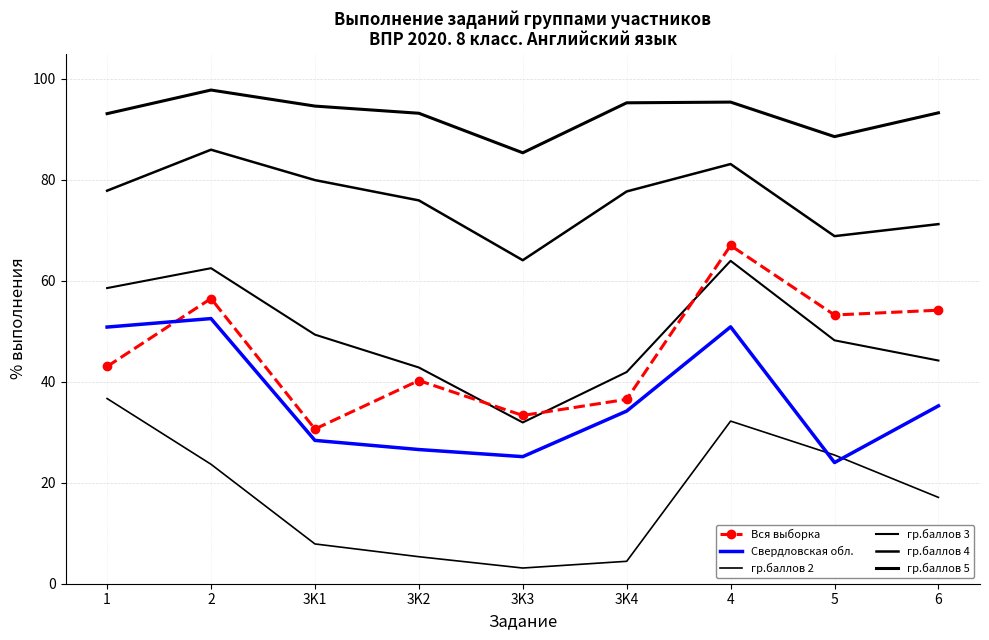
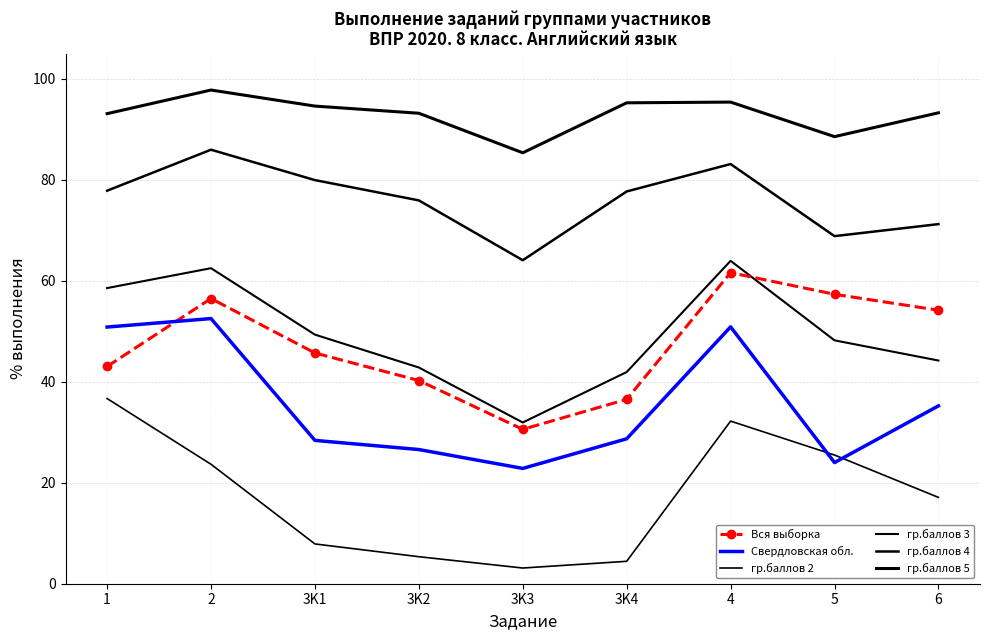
Вся выборка, 3K1: 31 -> 46
Вся выборка, 3K3: 33 -> 31
Свердловская обл., 3K3: 25 -> 23
Свердловская обл., 3K4: 34 -> 29
Вся выборка, 4: 67 -> 62
Вся выборка, 5: 53 -> 57
